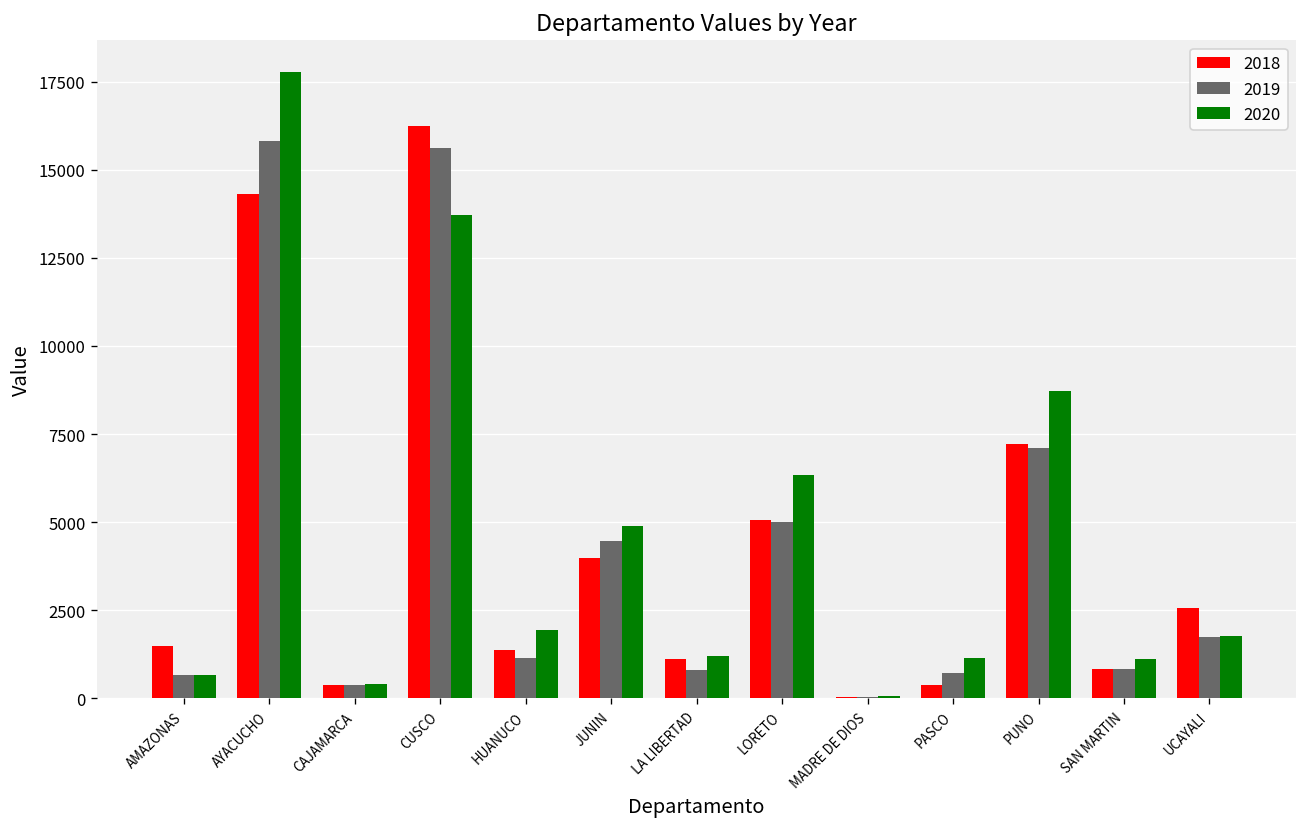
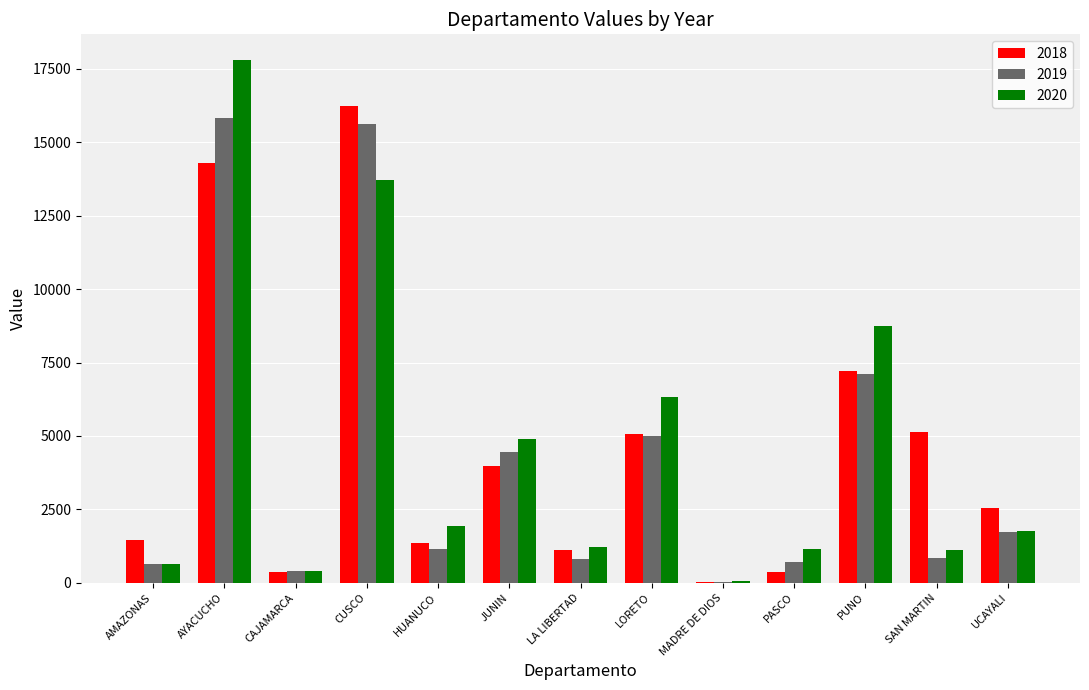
2018, SAN MARTIN: 800 -> 5100
